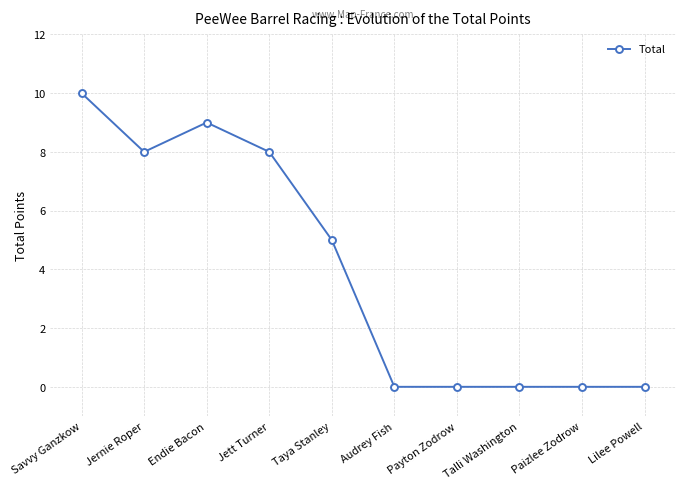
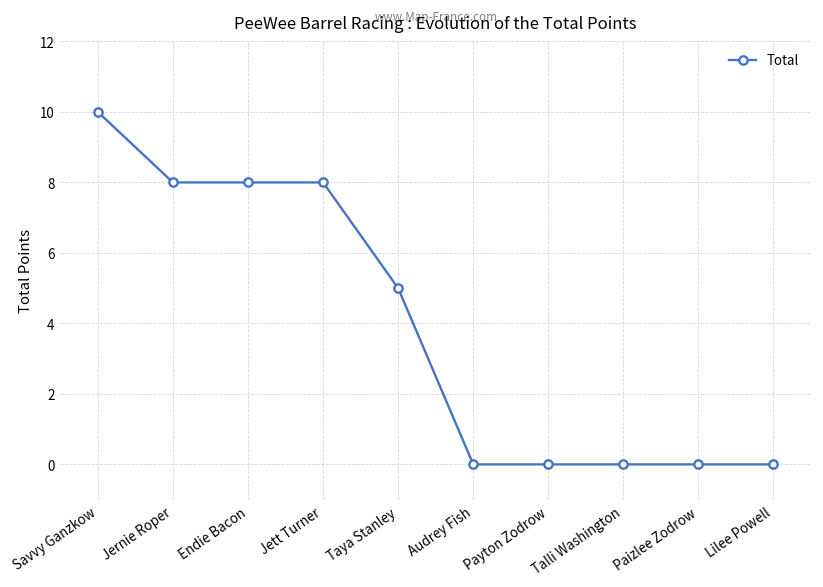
Endie Bacon: 9 -> 8
